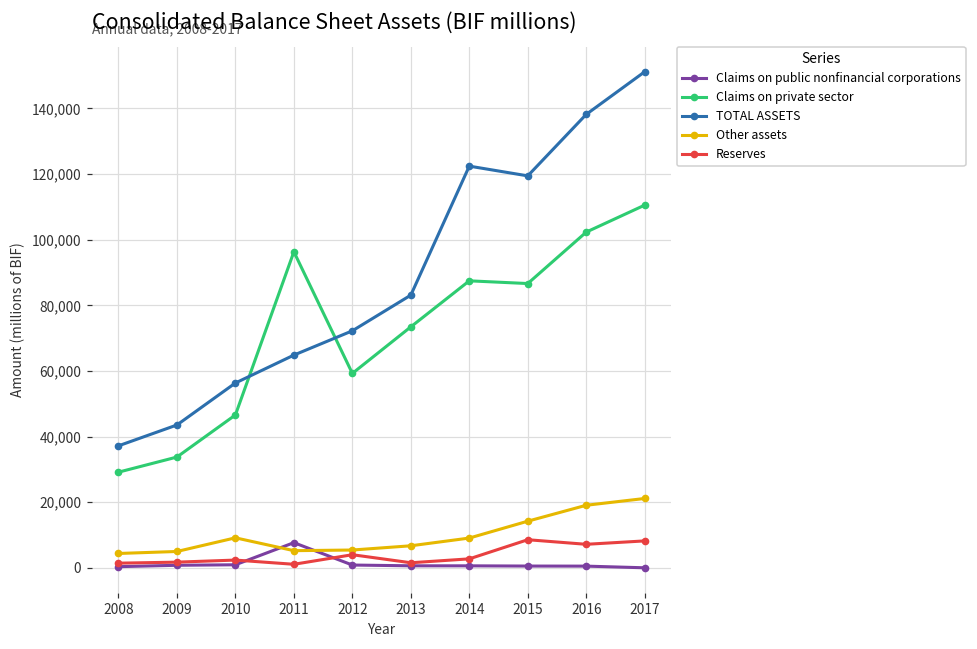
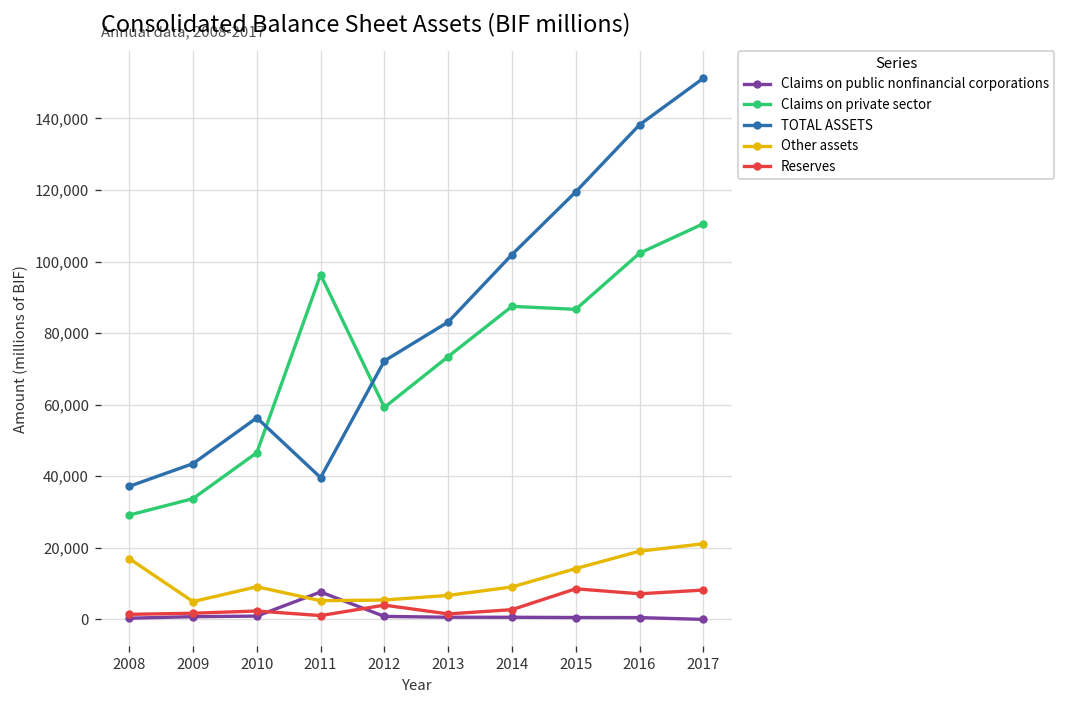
Other assets, 2008: 4,000 -> 17,000
TOTAL ASSETS, 2011: 65,000 -> 40,000
TOTAL ASSETS, 2014: 122,000 -> 102,000
